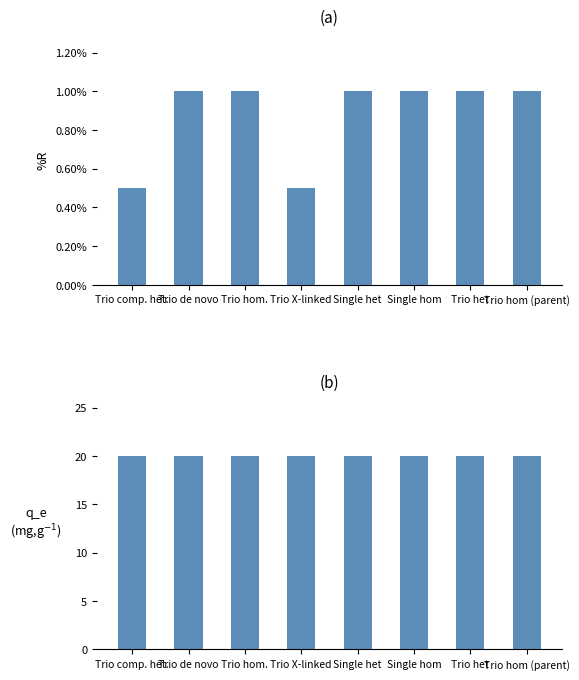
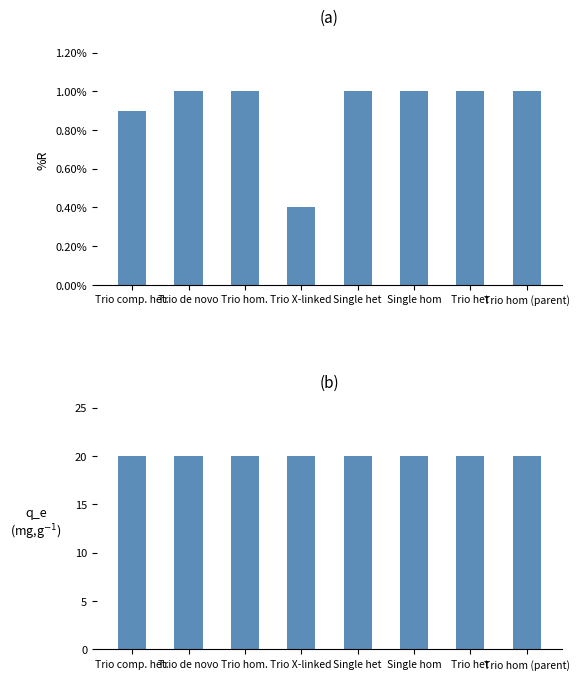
(a), Trio comp. het.: 0.50% -> 0.90%
(a), Trio X-linked: 0.50% -> 0.40%
